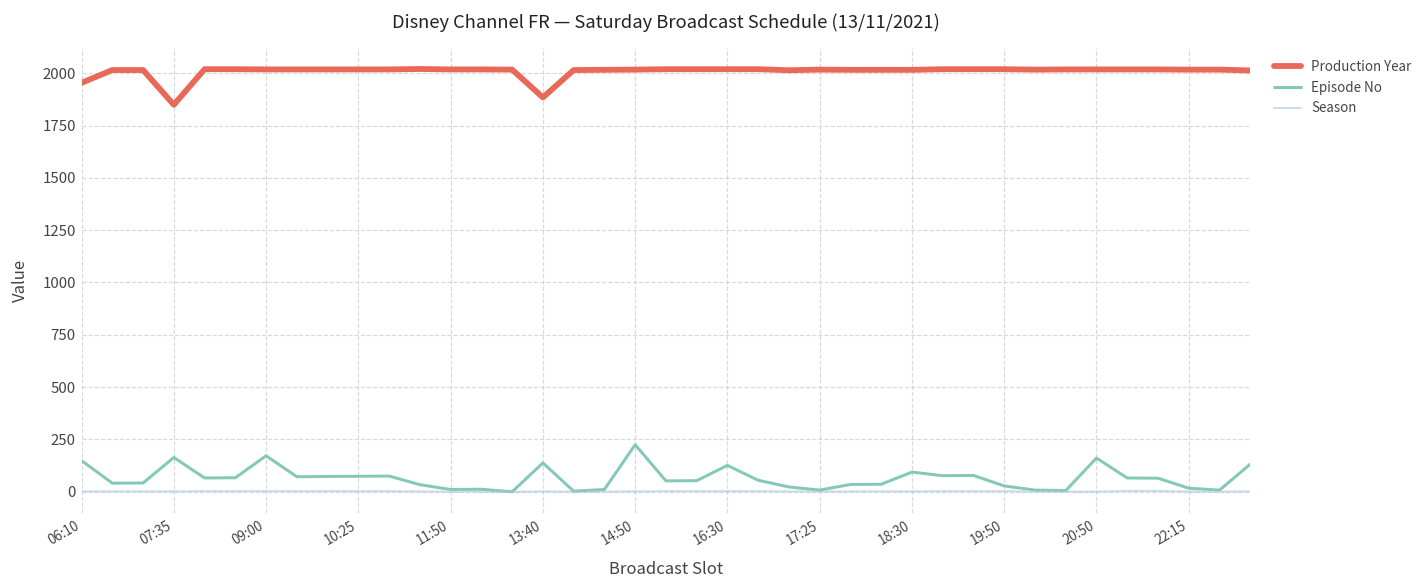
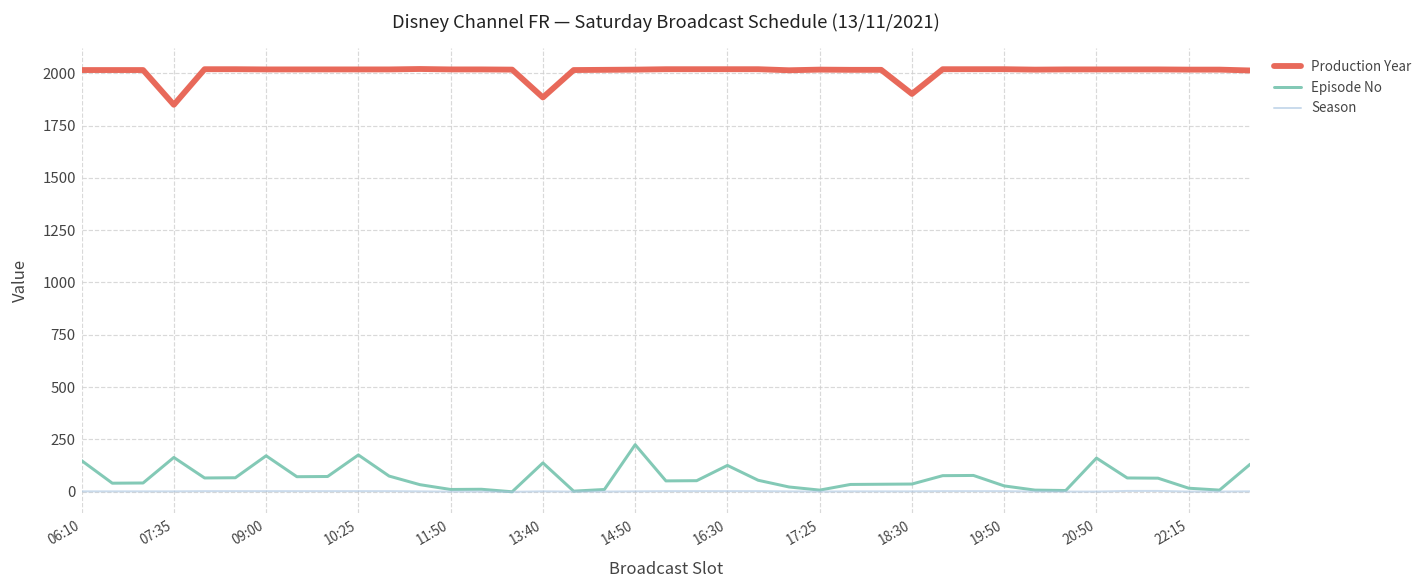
Production Year, 06:10: 1950 -> 2020
Episode No, 10:25: 70 -> 180
Production Year, 18:30: 2020 -> 1900
Episode No, 18:30: 90 -> 40
